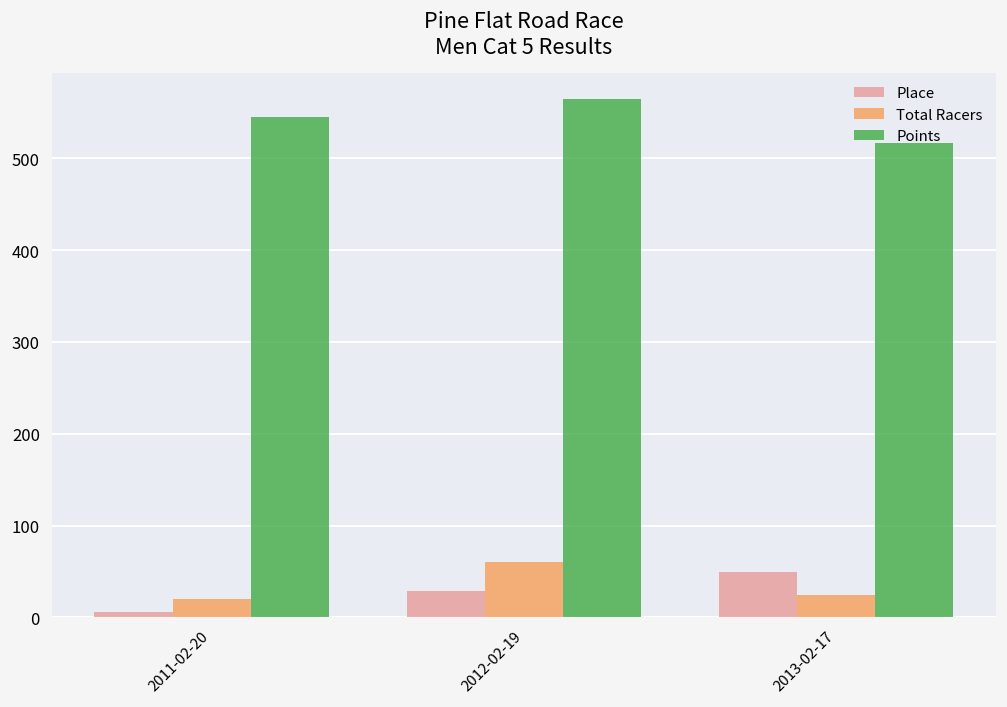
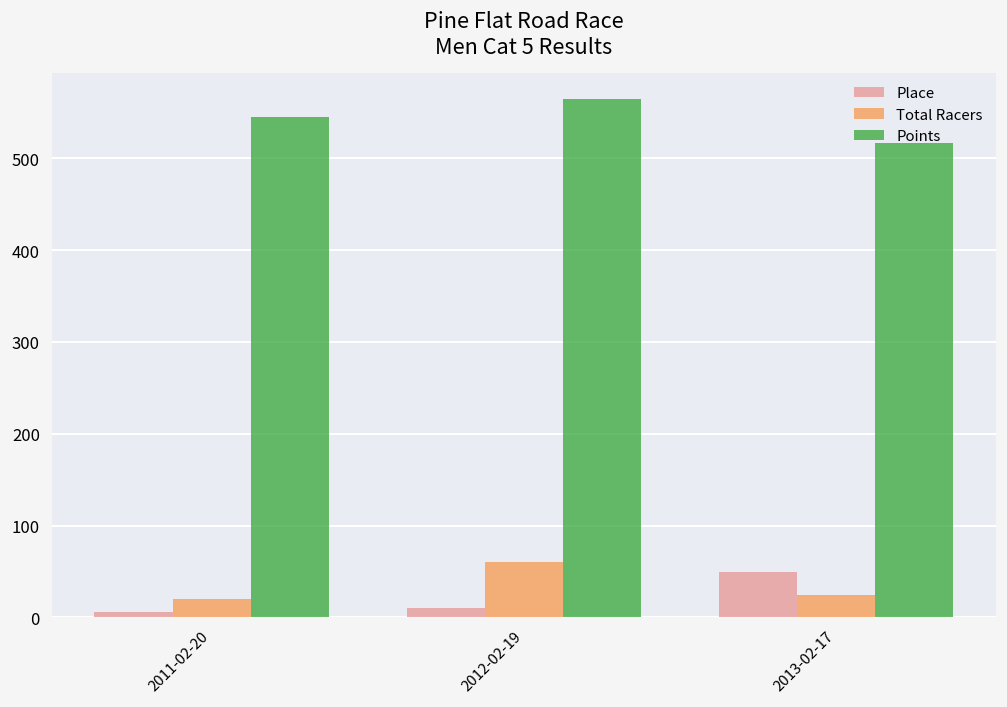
Place, 2012-02-19: 30 -> 10
